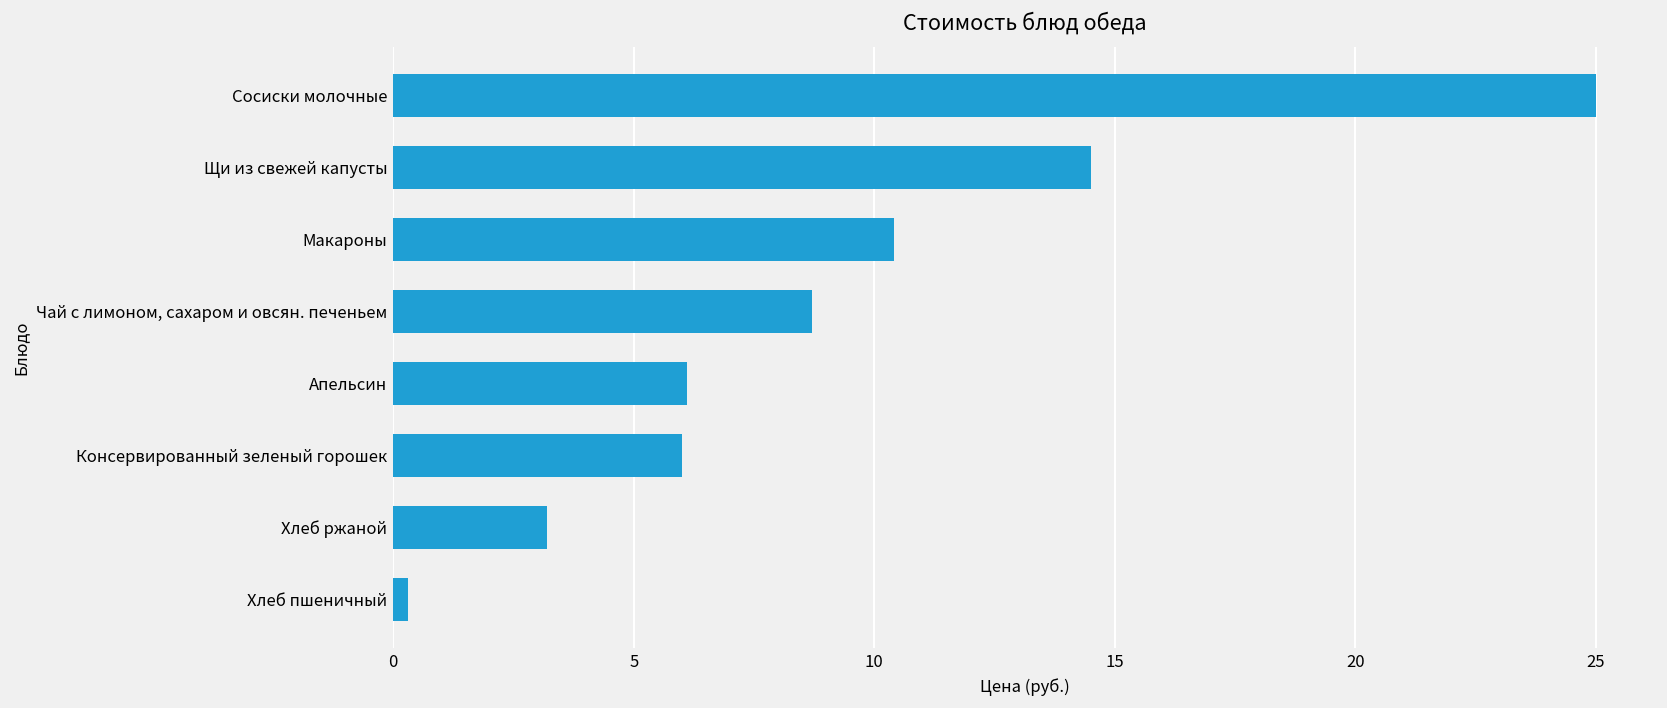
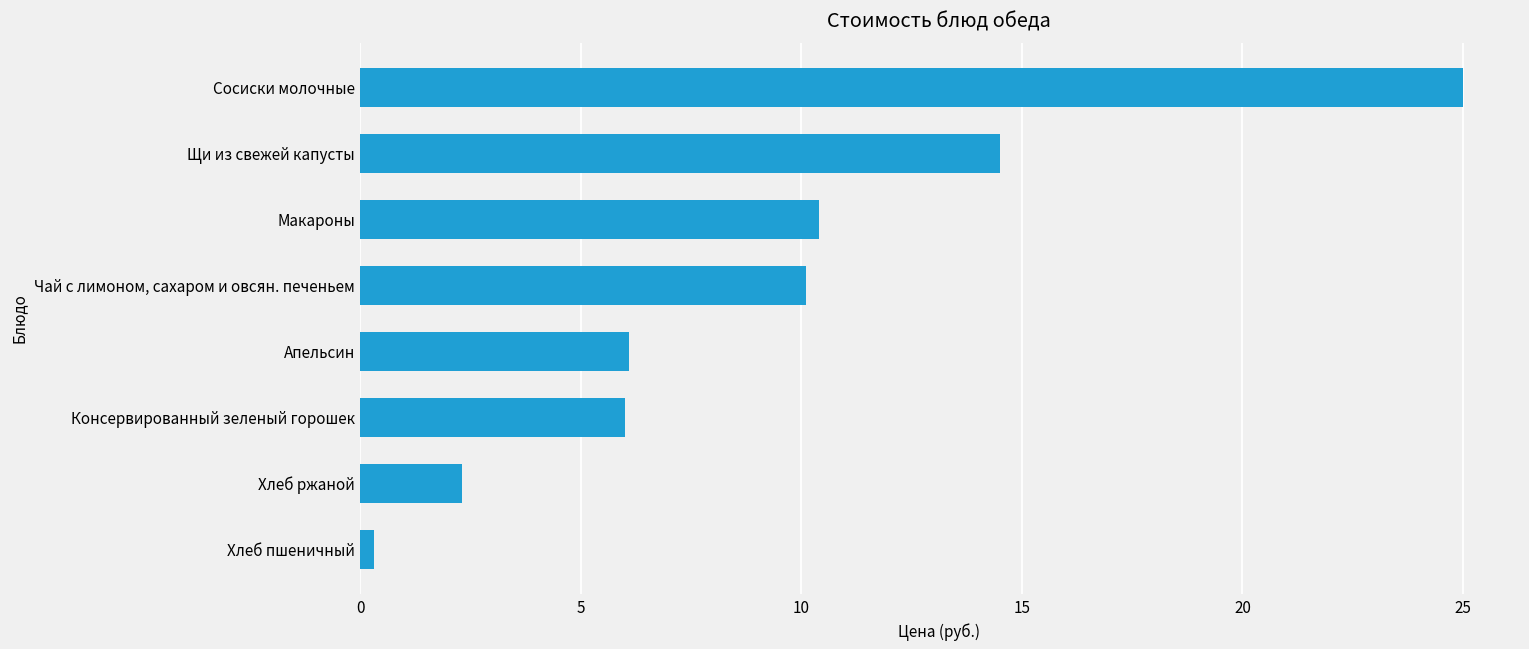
Чай с лимоном, сахаром и овсян. печеньем: 8.7 -> 10.1
Хлеб ржаной: 3.2 -> 2.3
